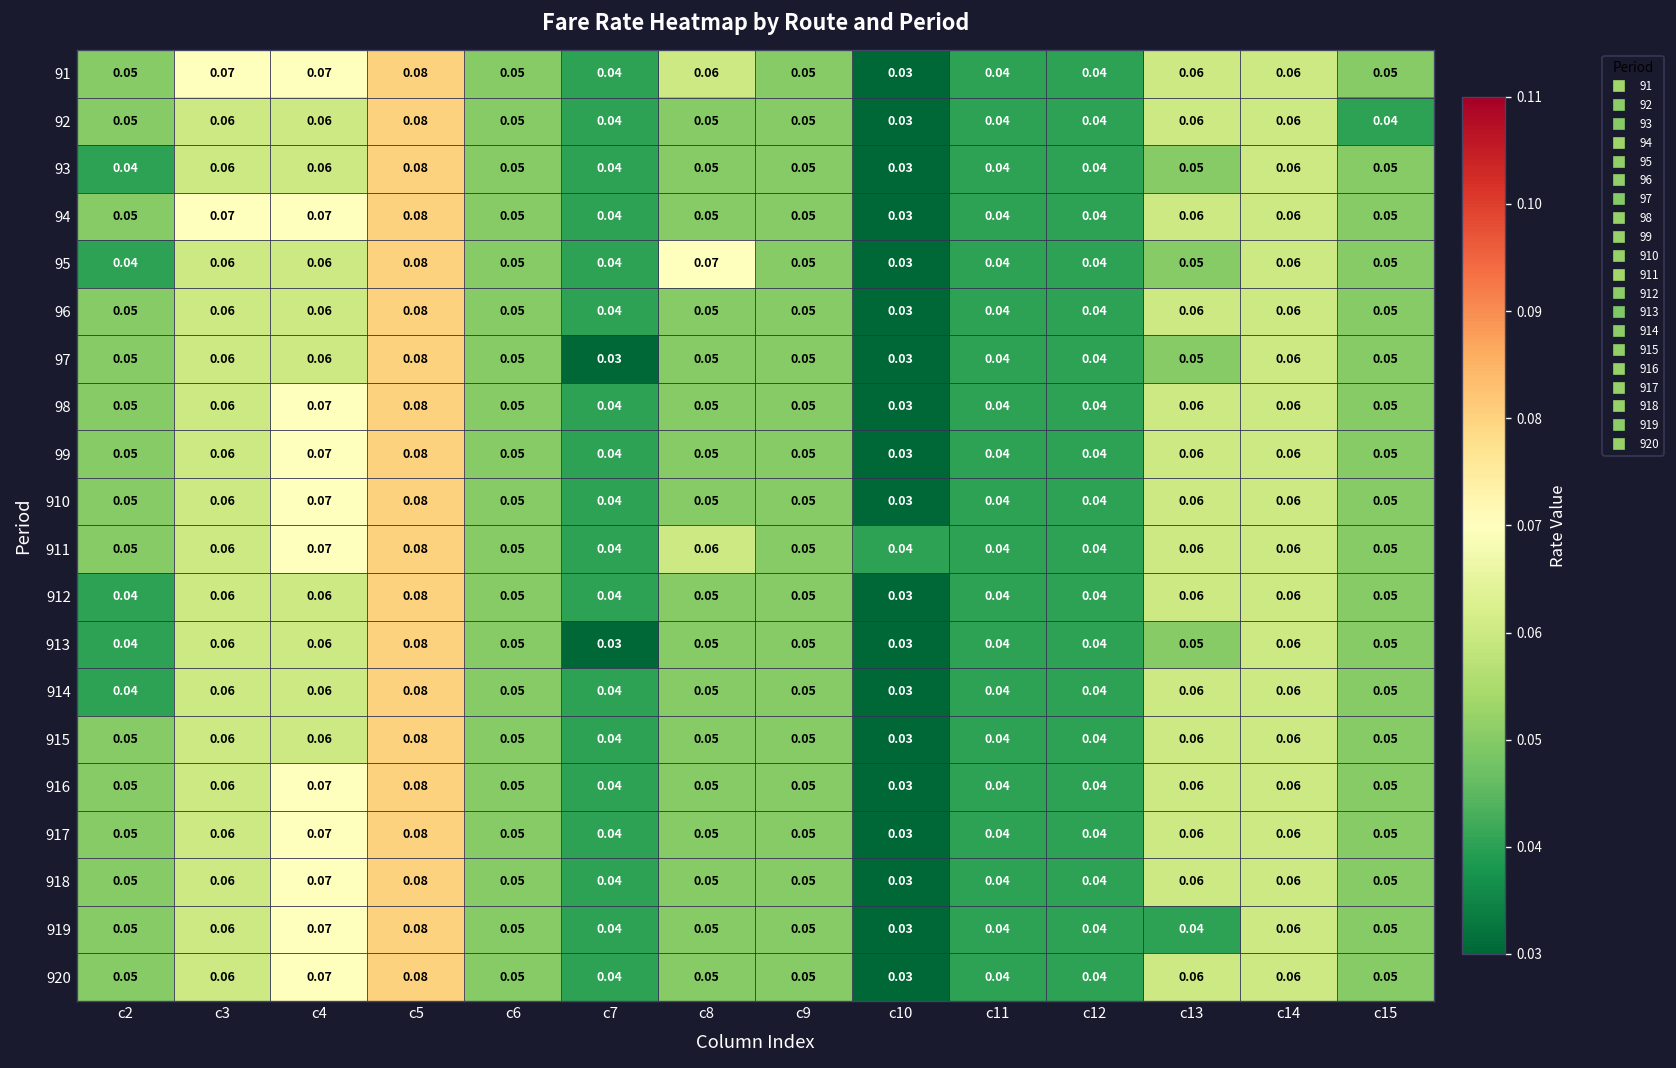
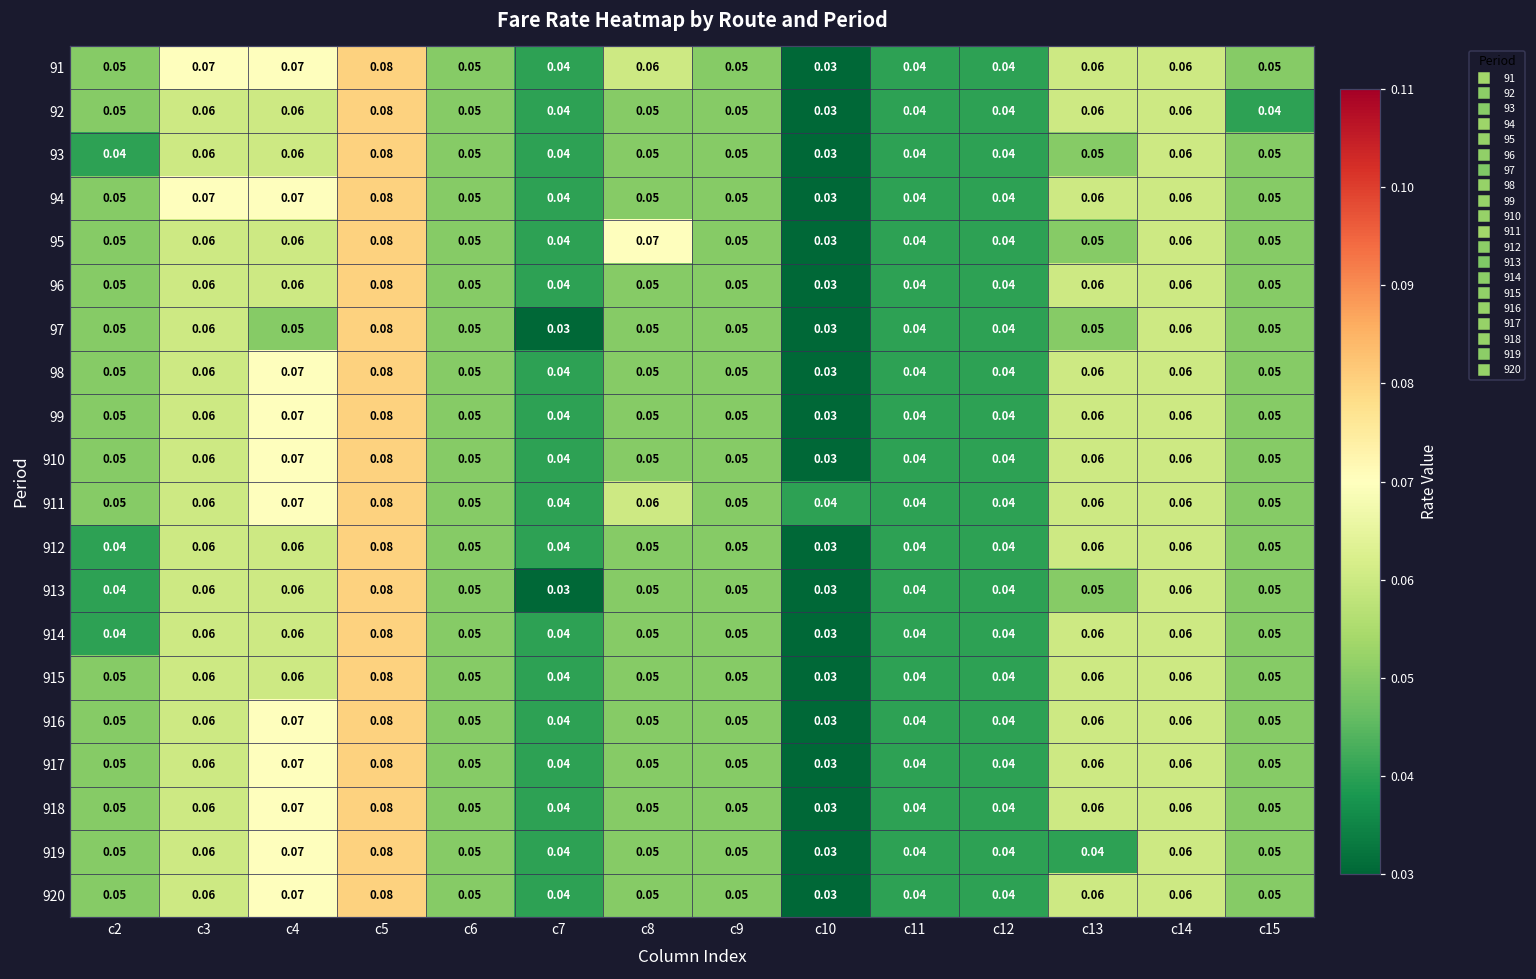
95, c2: 0.04 -> 0.05
97, c4: 0.06 -> 0.05
